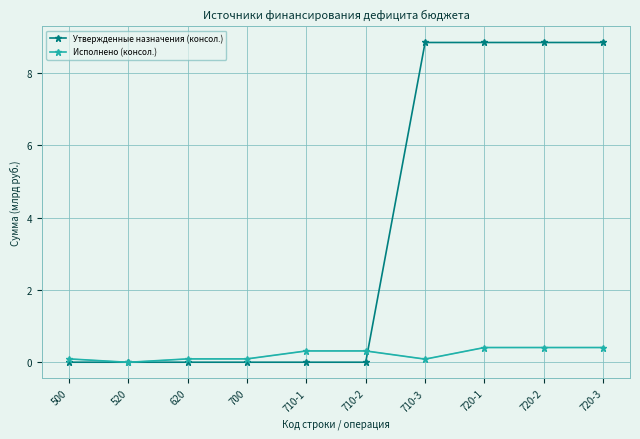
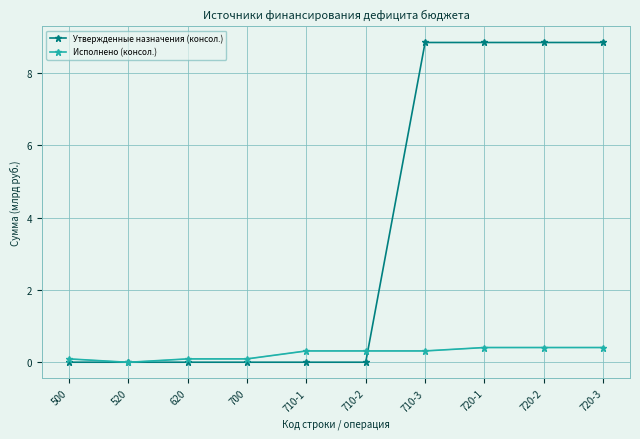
Исполнено (консол.), 710-3: 0.1 -> 0.3
